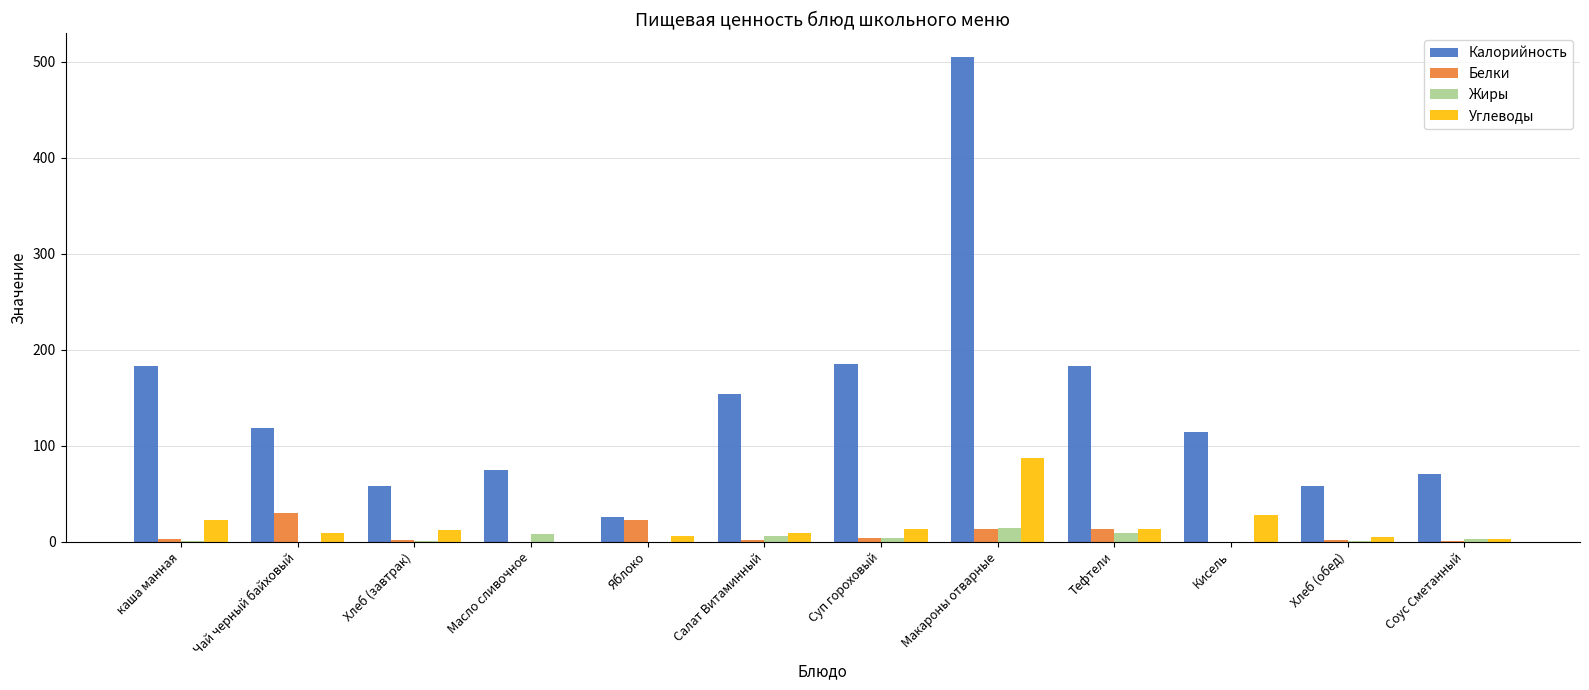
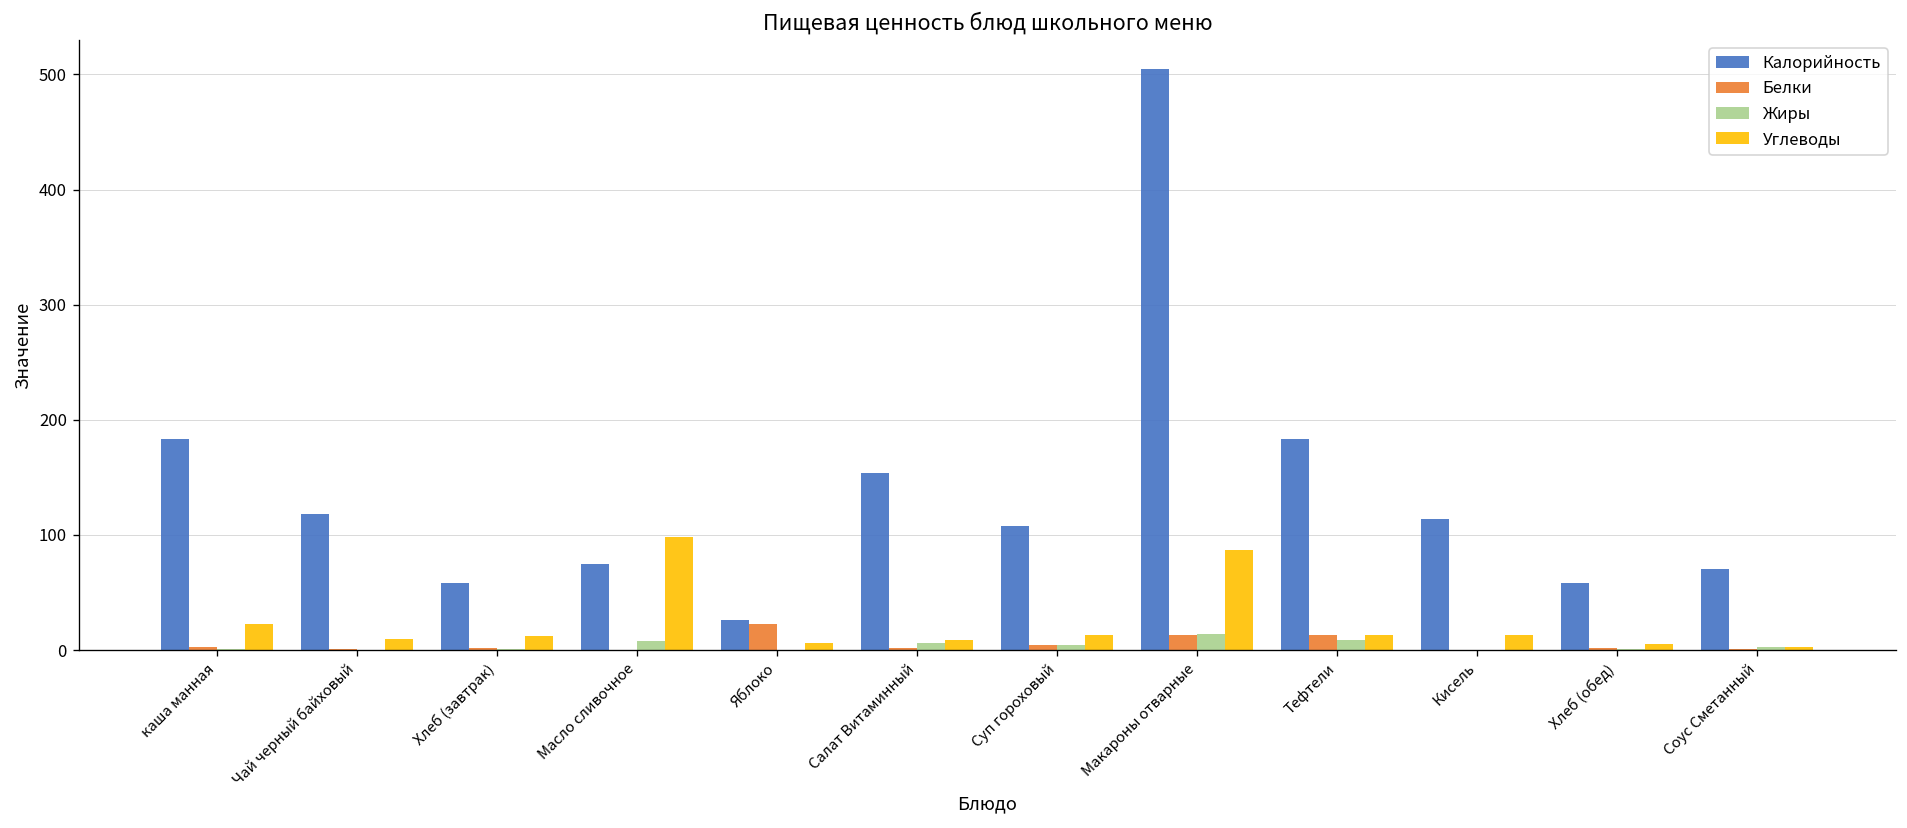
Белки, Чай черный байховый: 30 -> 0
Углеводы, Масло сливочное: 0 -> 100
Калорийность, Суп гороховый: 190 -> 110
Углеводы, Кисель: 30 -> 10
